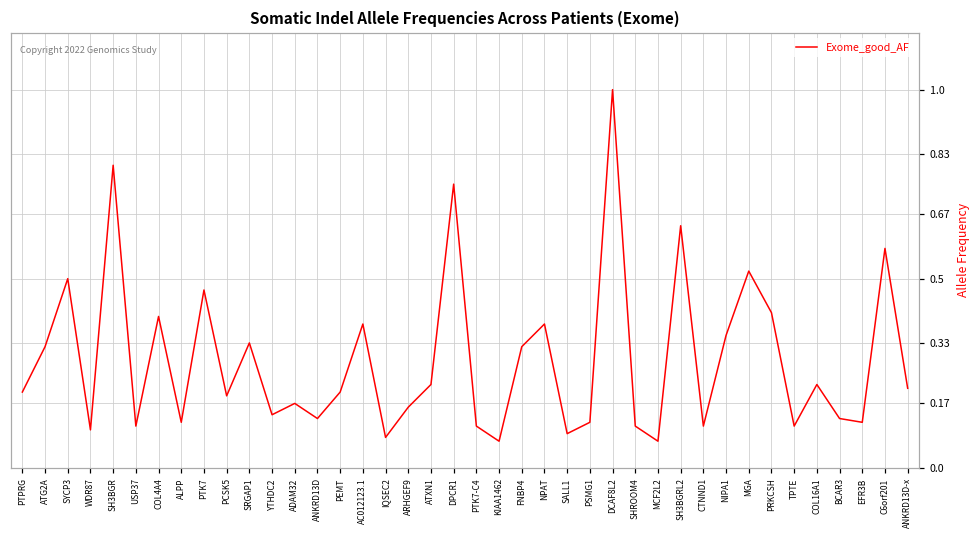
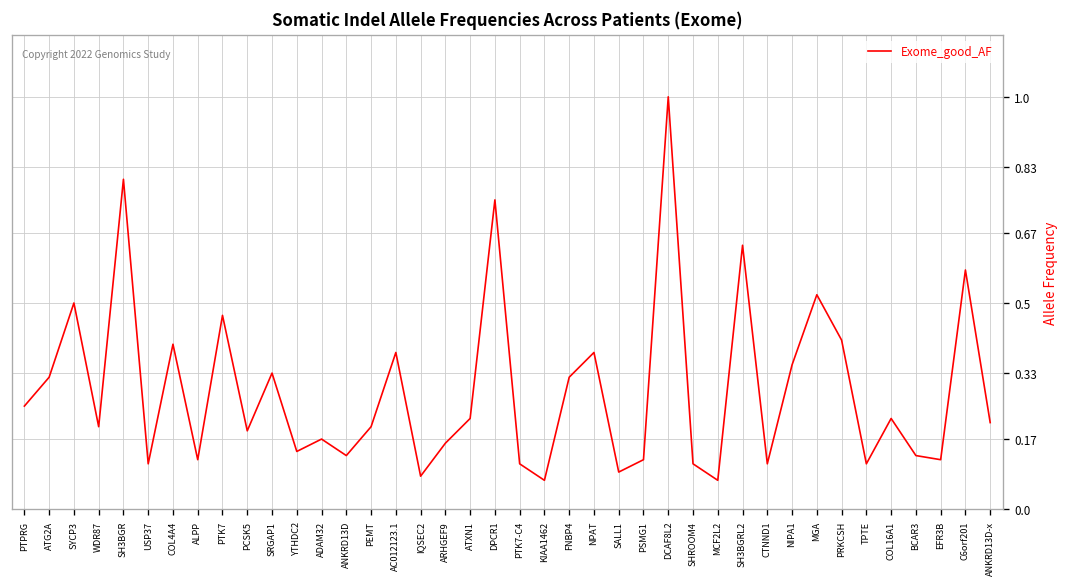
PTPRG: 0.20 -> 0.25
WDR87: 0.1 -> 0.2
